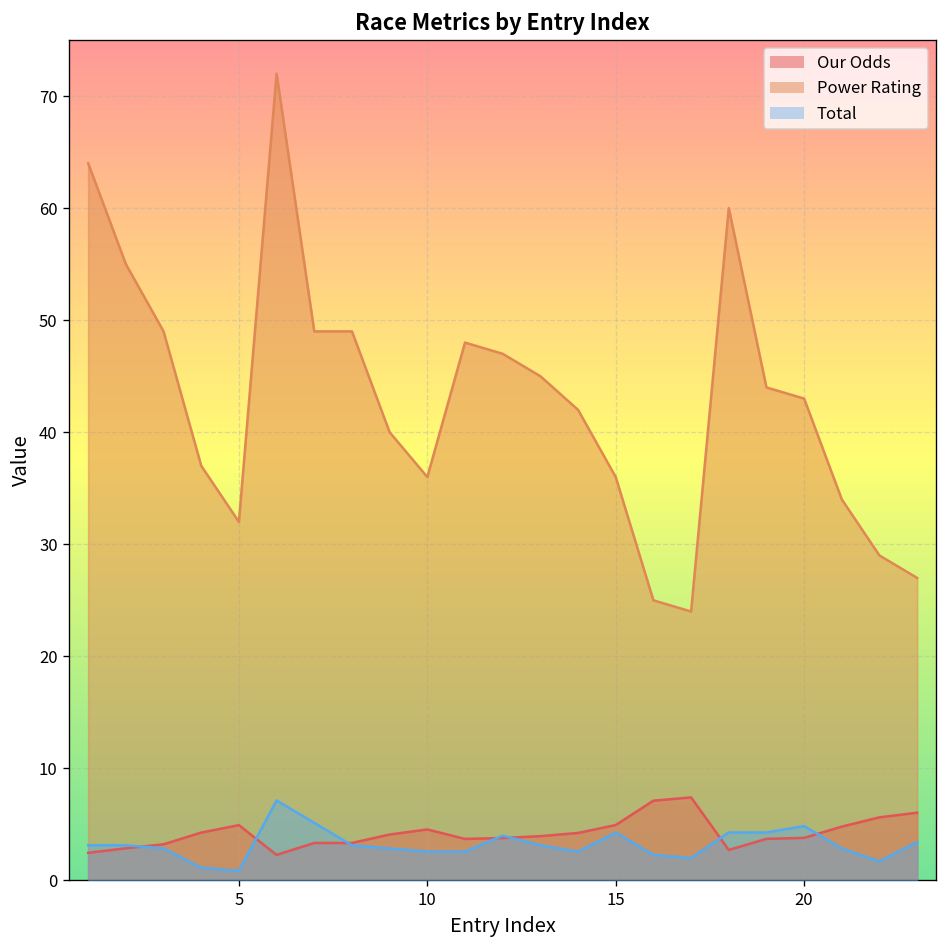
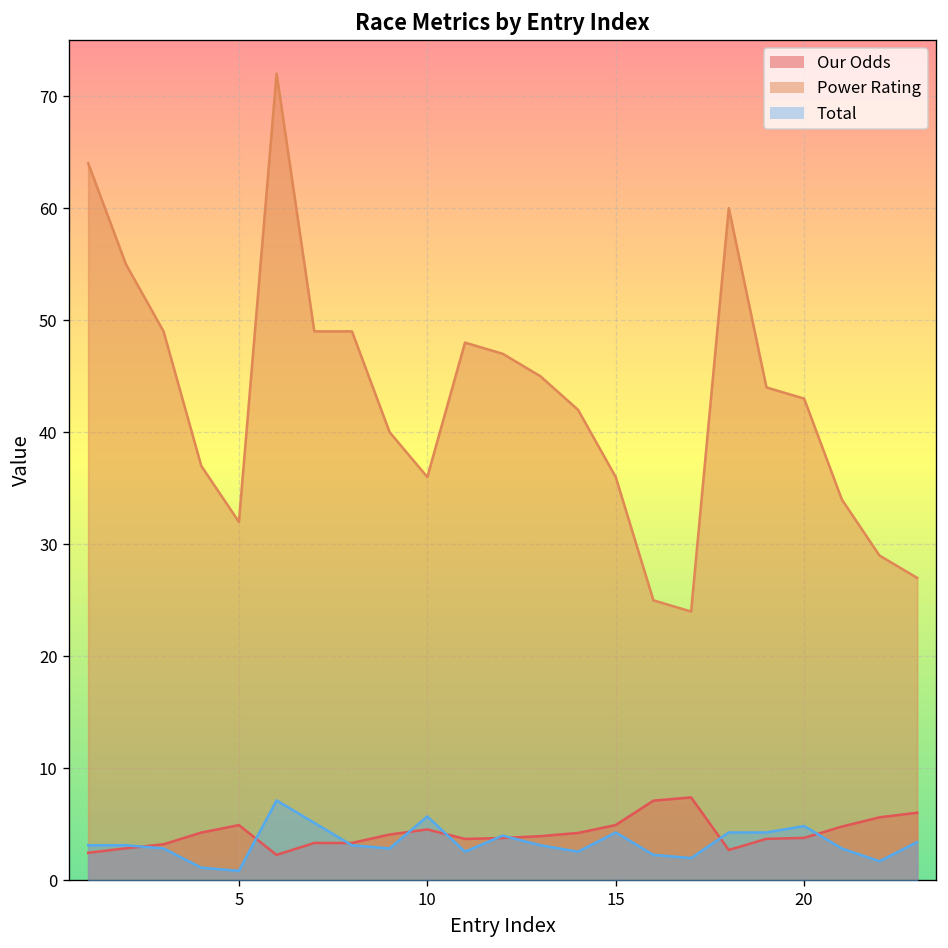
Total, 10: 3 -> 6
